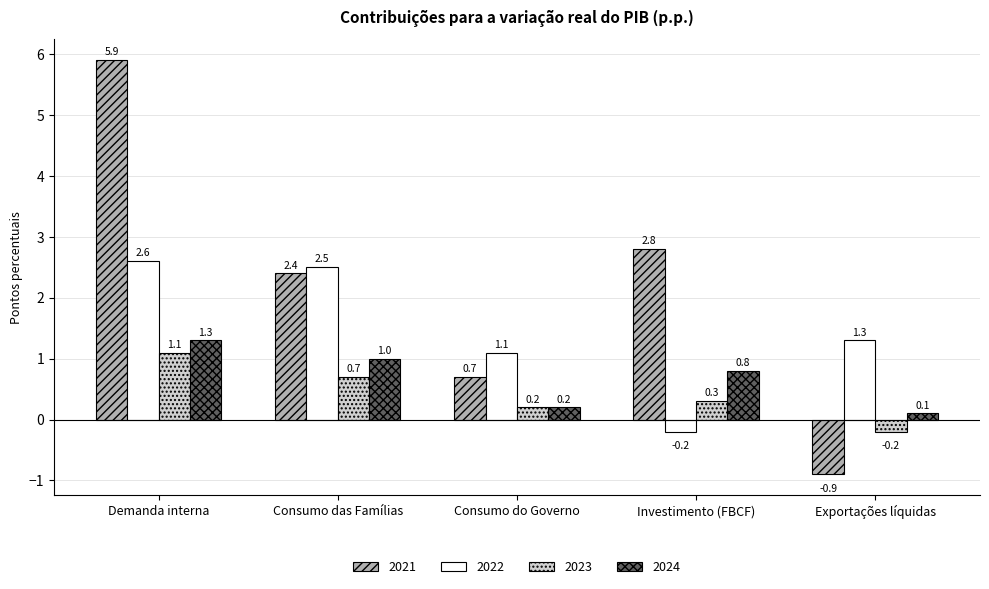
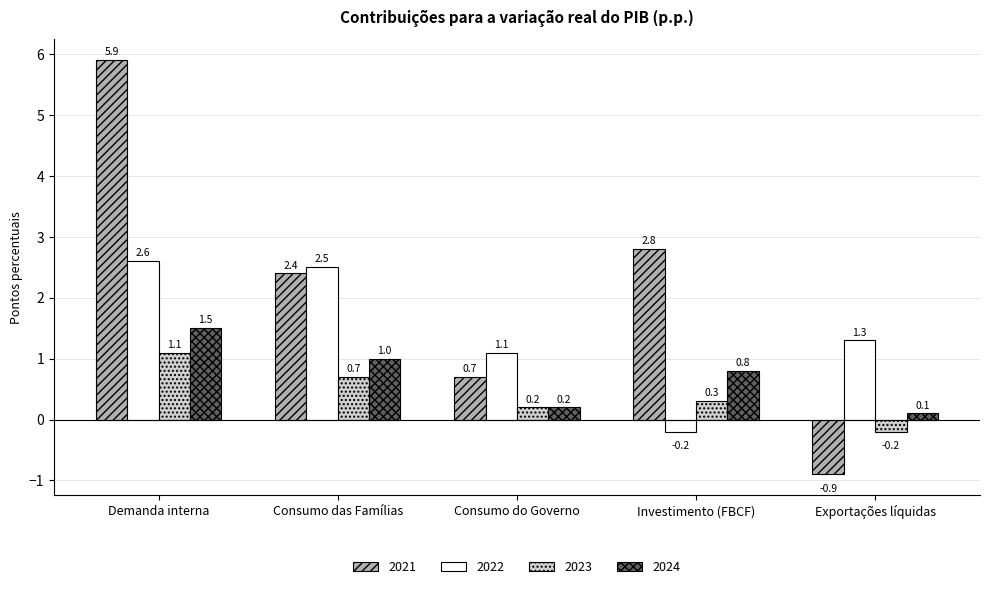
2024, Demanda interna: 1.3 -> 1.5
